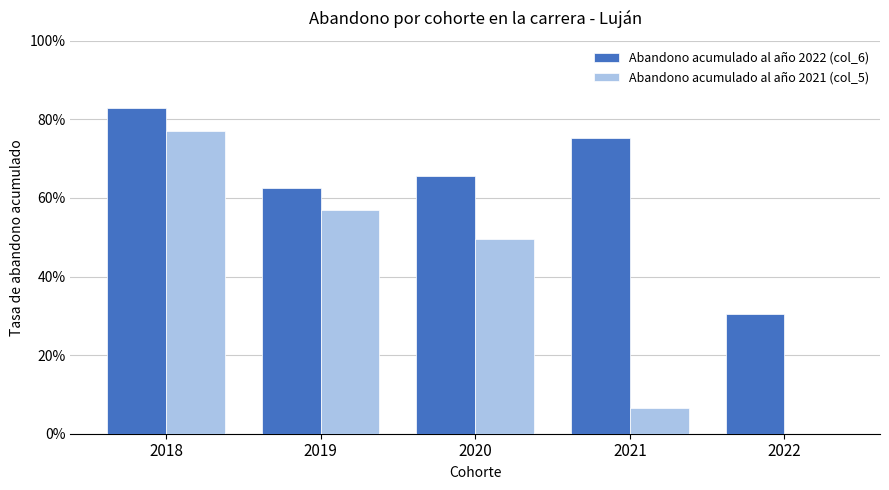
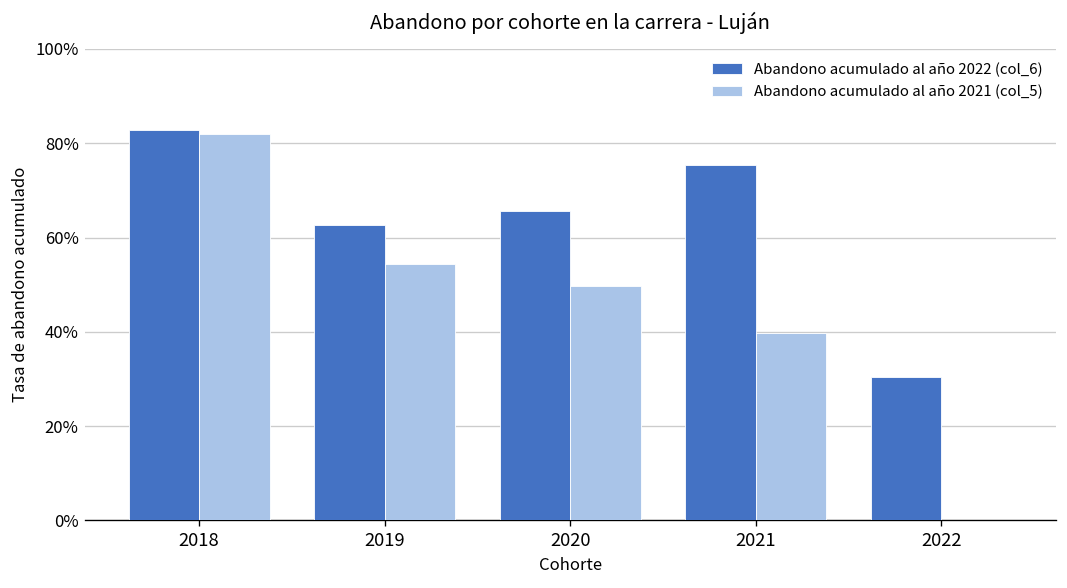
Abandono acumulado al año 2021 (col_5), 2018: 77% -> 82%
Abandono acumulado al año 2021 (col_5), 2019: 57% -> 54%
Abandono acumulado al año 2021 (col_5), 2021: 6% -> 40%
